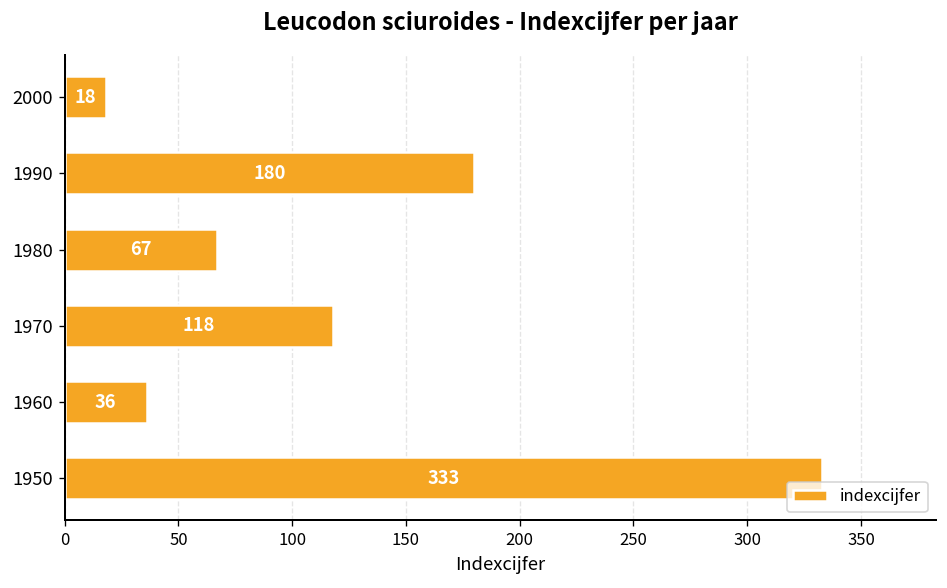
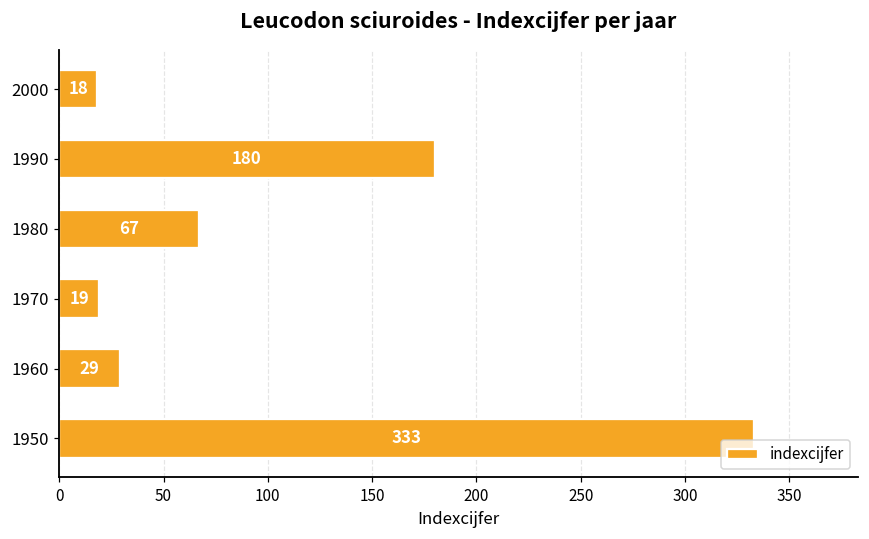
1970: 118 -> 19
1960: 36 -> 29
